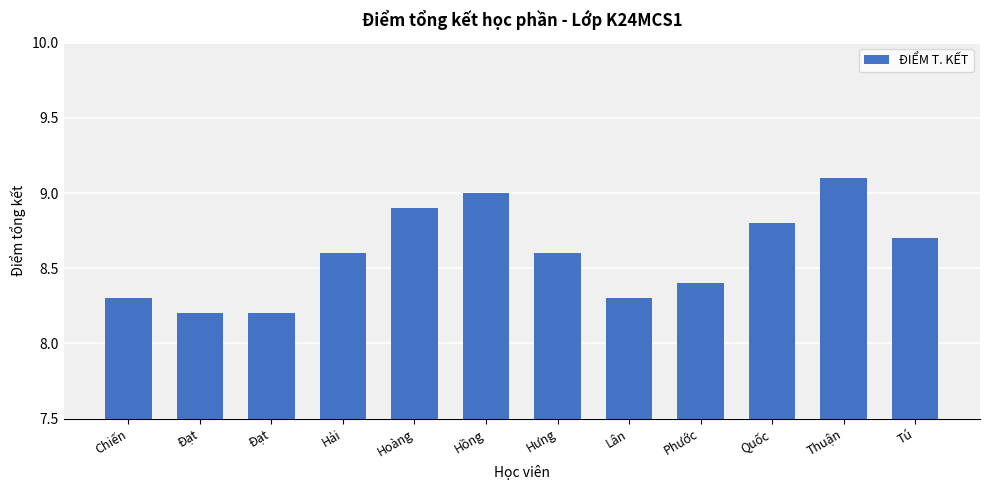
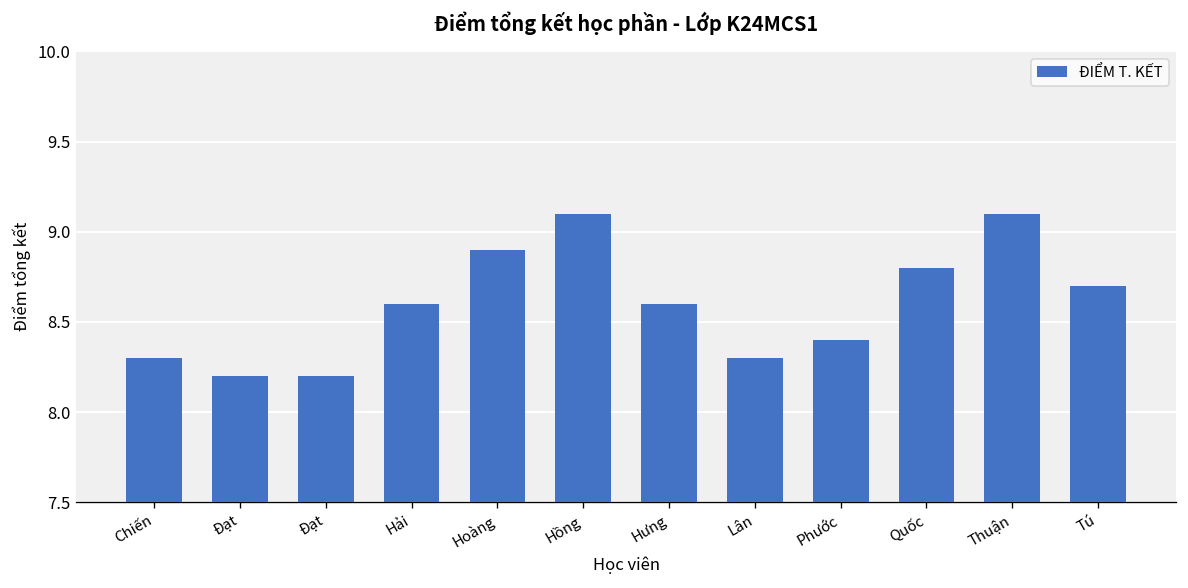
Hồng: 9.0 -> 9.1
